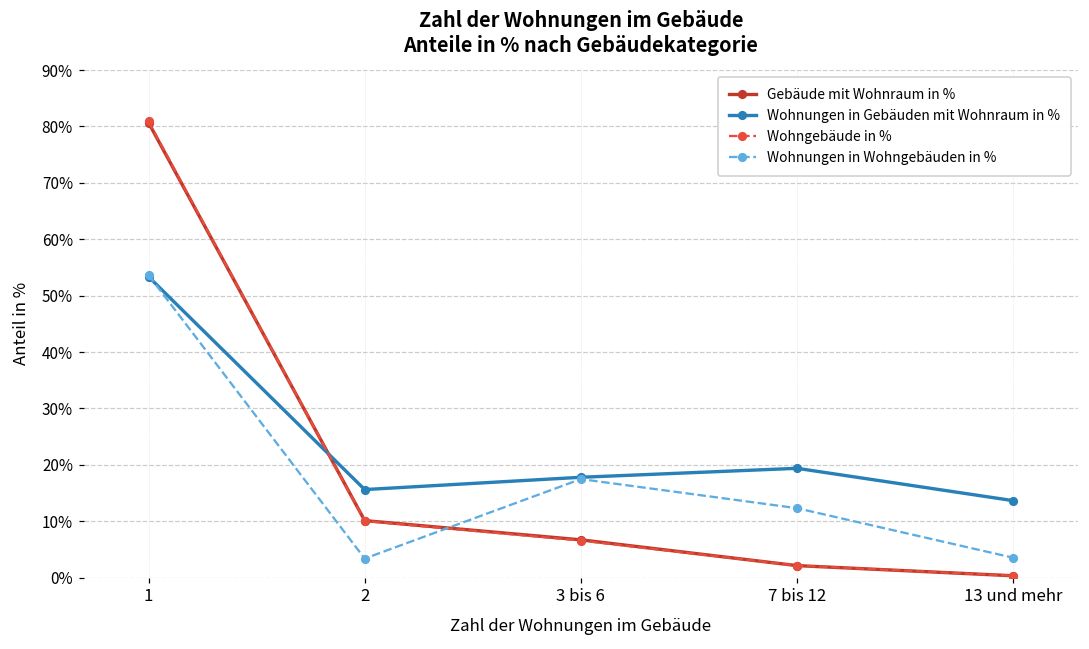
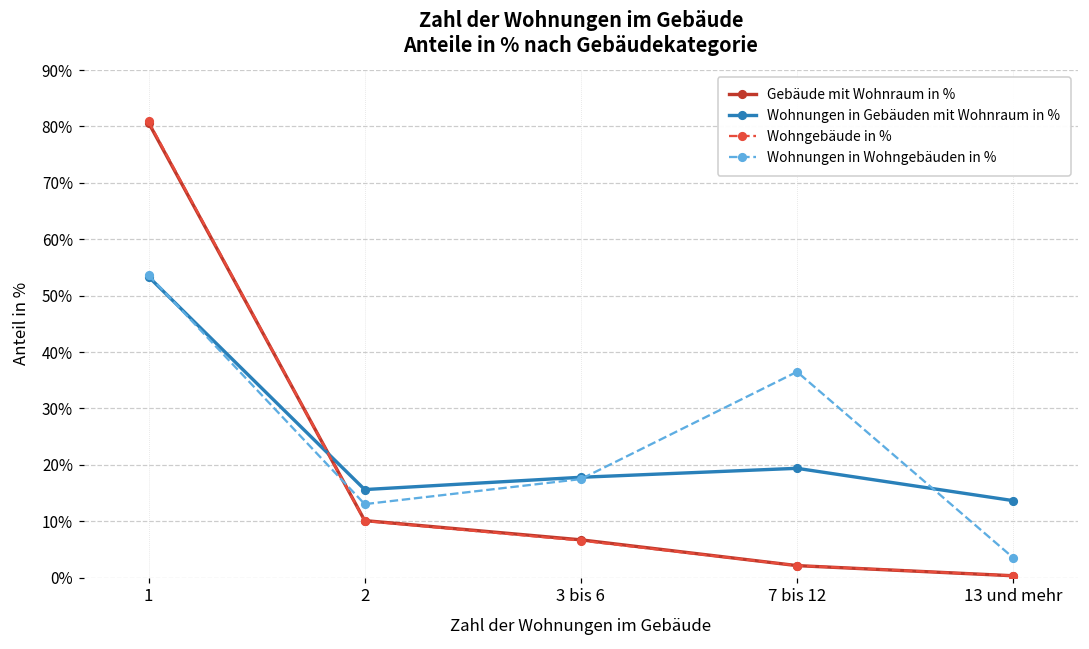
Wohnungen in Wohngebäuden in %, 2: 3% -> 13%
Wohnungen in Wohngebäuden in %, 7 bis 12: 12% -> 37%
